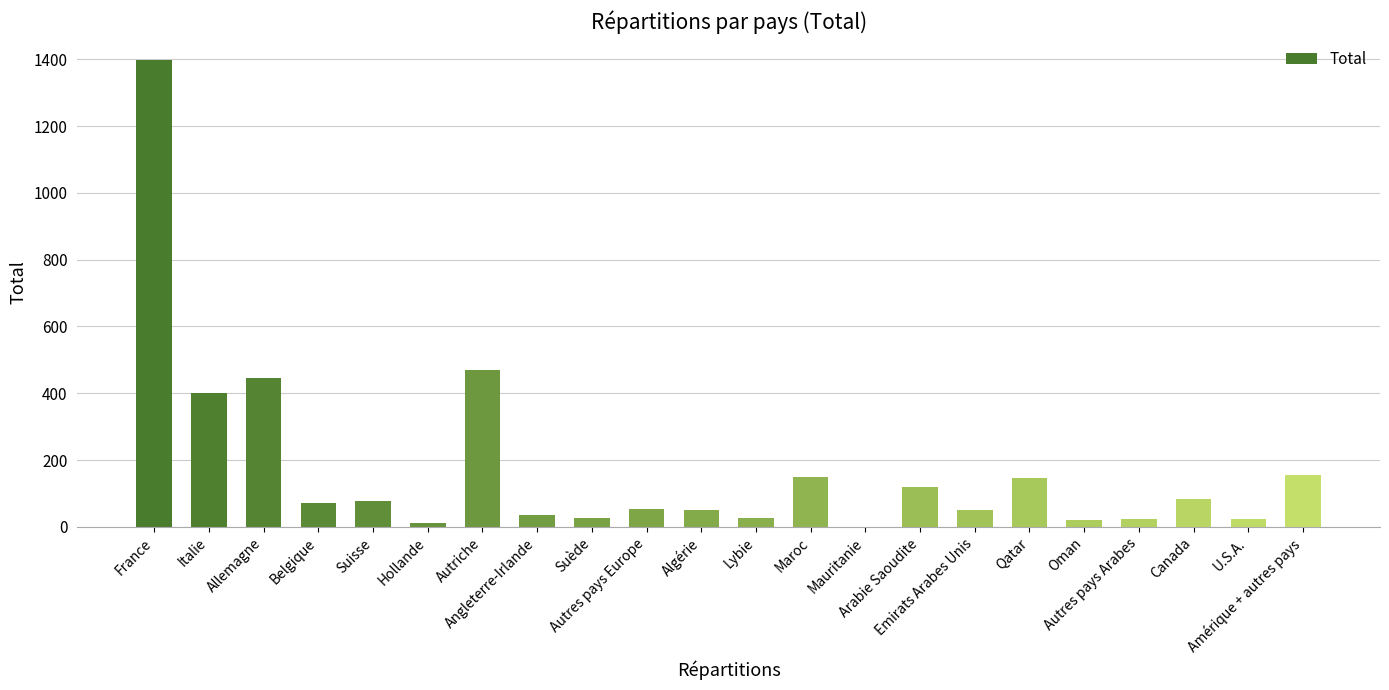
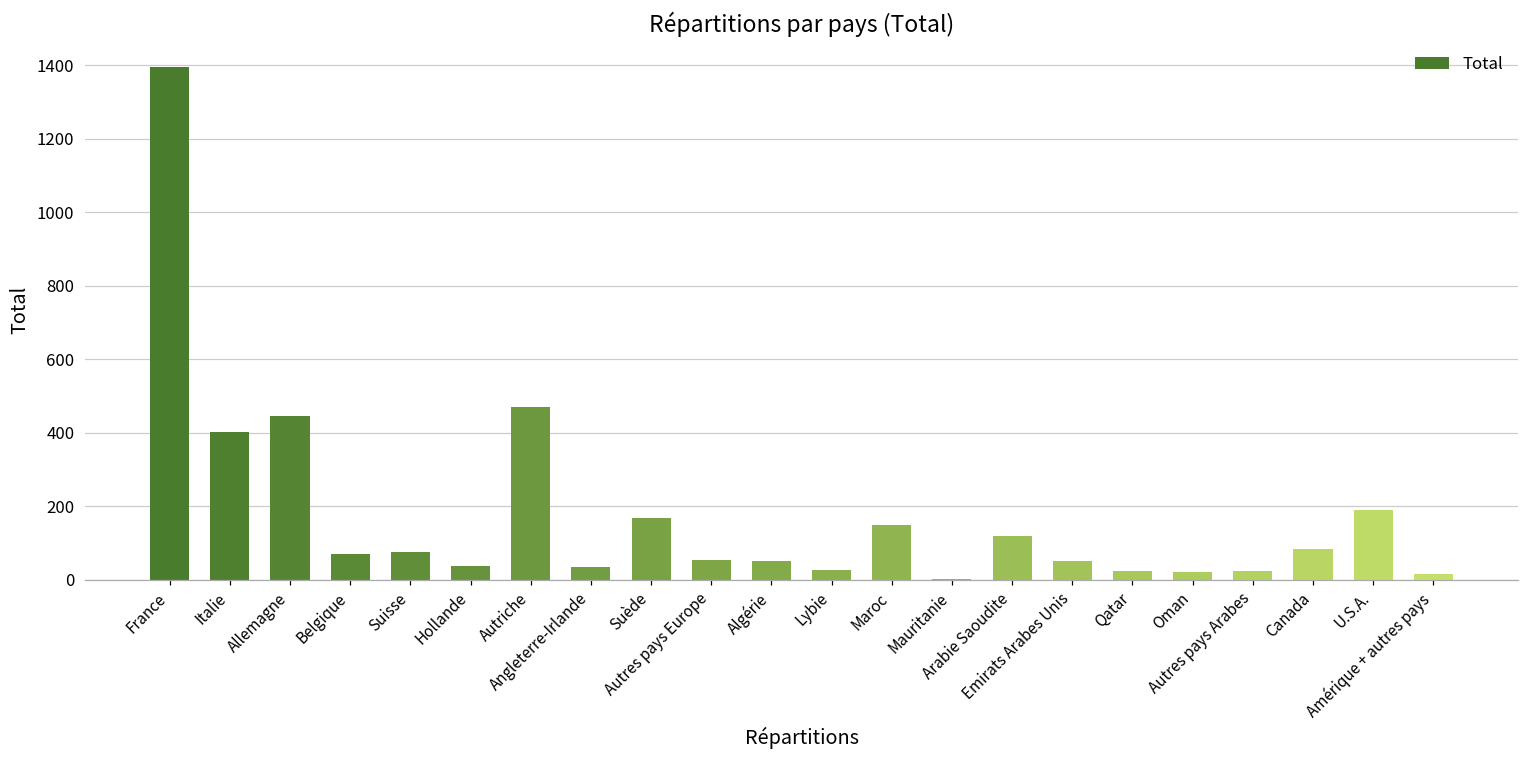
Hollande: 10 -> 40
Suède: 30 -> 170
Qatar: 150 -> 20
U.S.A.: 20 -> 190
Amérique + autres pays: 150 -> 20
